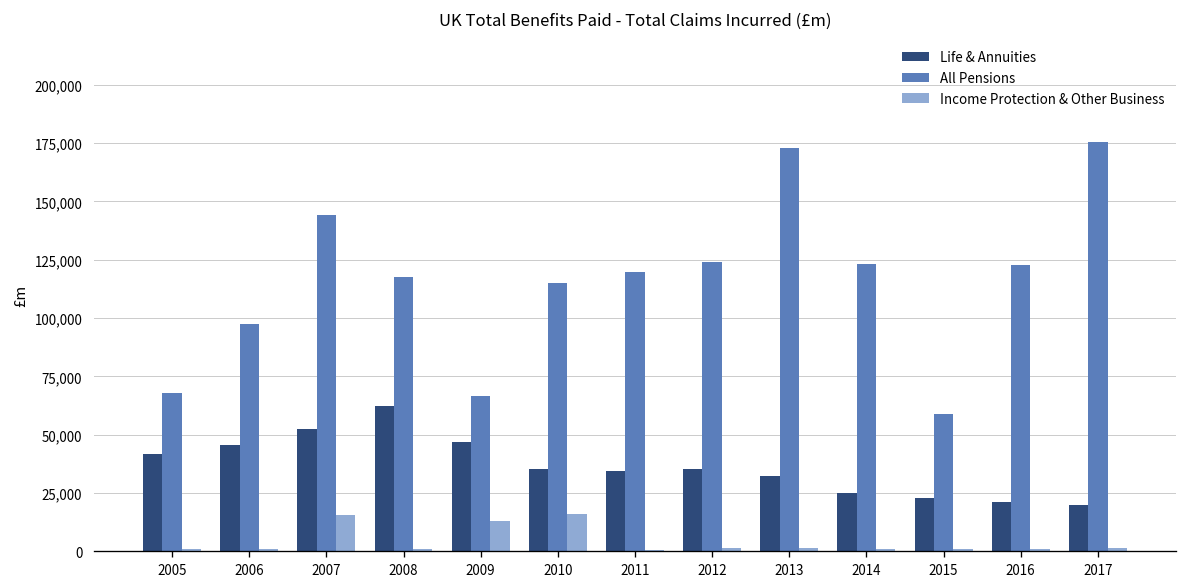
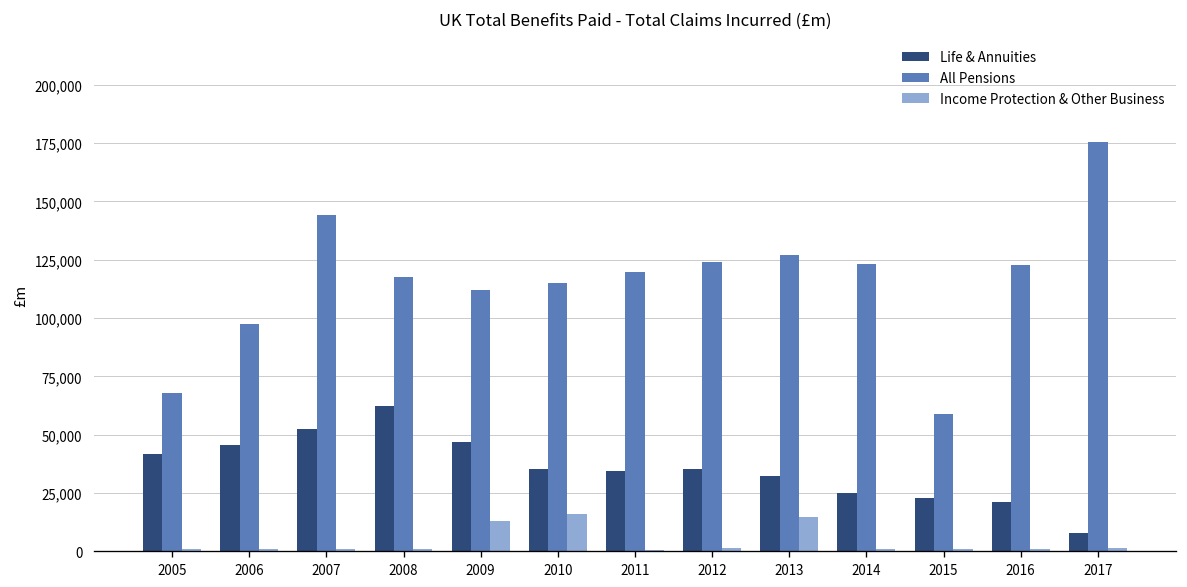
Income Protection & Other Business, 2007: 16,000 -> 1,000
All Pensions, 2009: 67,000 -> 112,000
All Pensions, 2013: 173,000 -> 127,000
Income Protection & Other Business, 2013: 1,000 -> 15,000
Life & Annuities, 2017: 20,000 -> 8,000
